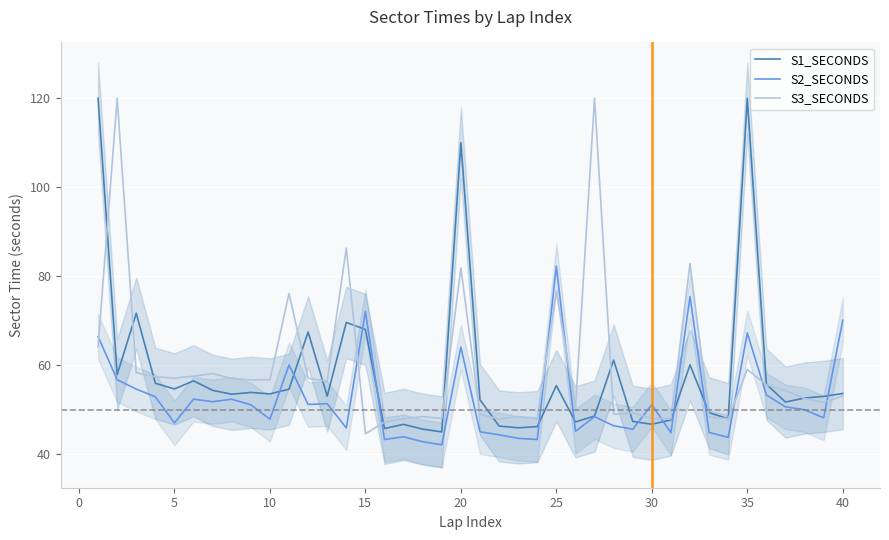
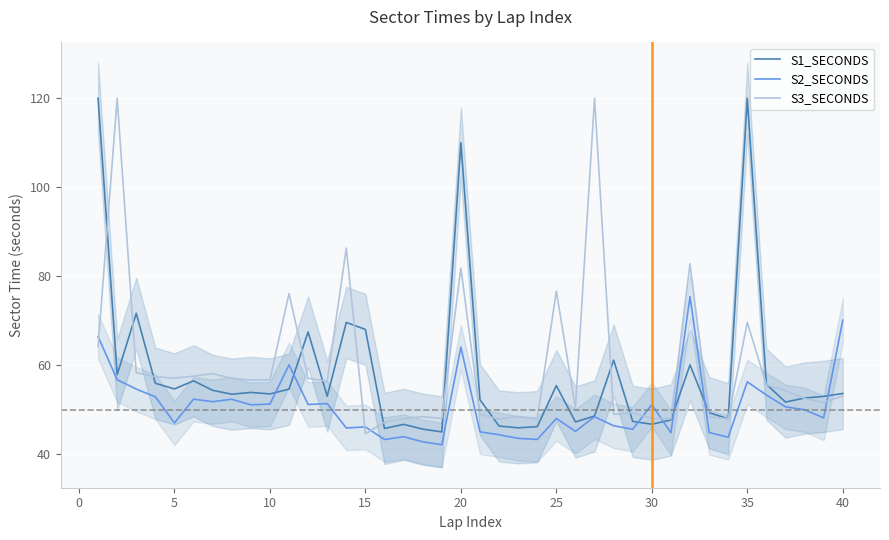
S2_SECONDS, 10: 48 -> 51
S2_SECONDS, 15: 72 -> 46
S2_SECONDS, 25: 82 -> 48
S2_SECONDS, 35: 67 -> 56
S3_SECONDS, 35: 59 -> 70
